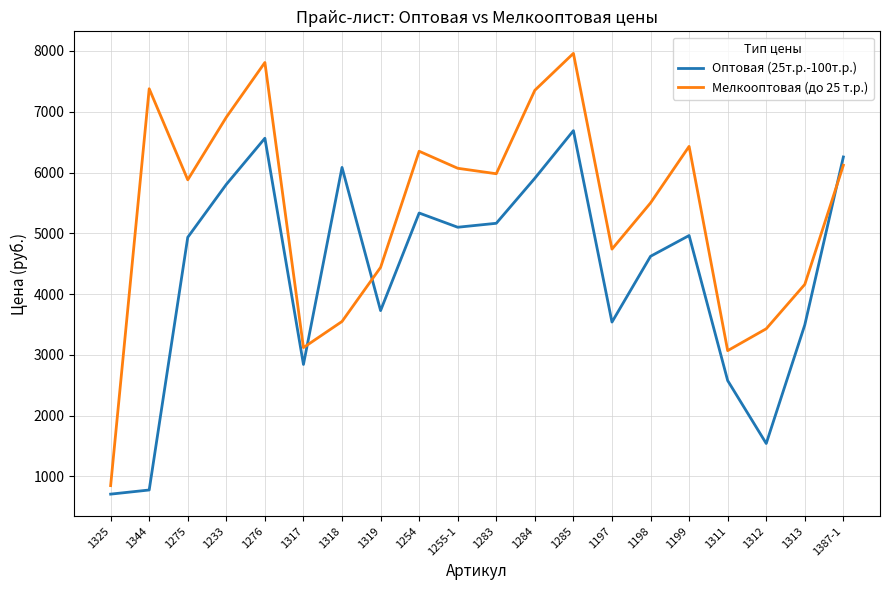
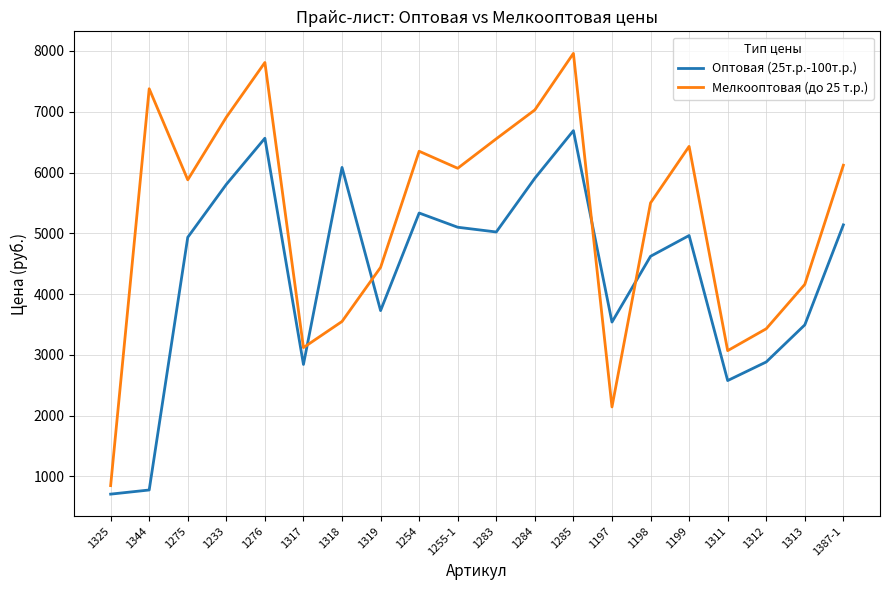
Оптовая (25т.р.-100т.р.), 1283: 5200 -> 5000
Мелкооптовая (до 25 т.р.), 1283: 6000 -> 6600
Мелкооптовая (до 25 т.р.), 1284: 7400 -> 7000
Мелкооптовая (до 25 т.р.), 1197: 4700 -> 2100
Оптовая (25т.р.-100т.р.), 1312: 1500 -> 2900
Оптовая (25т.р.-100т.р.), 1387-1: 6300 -> 5100
